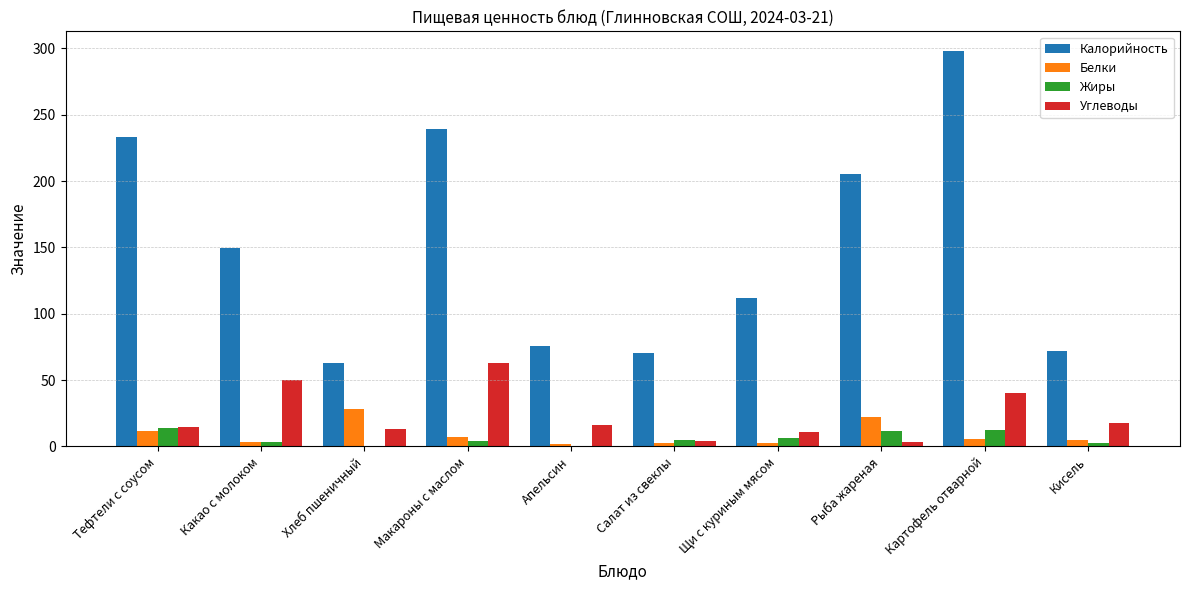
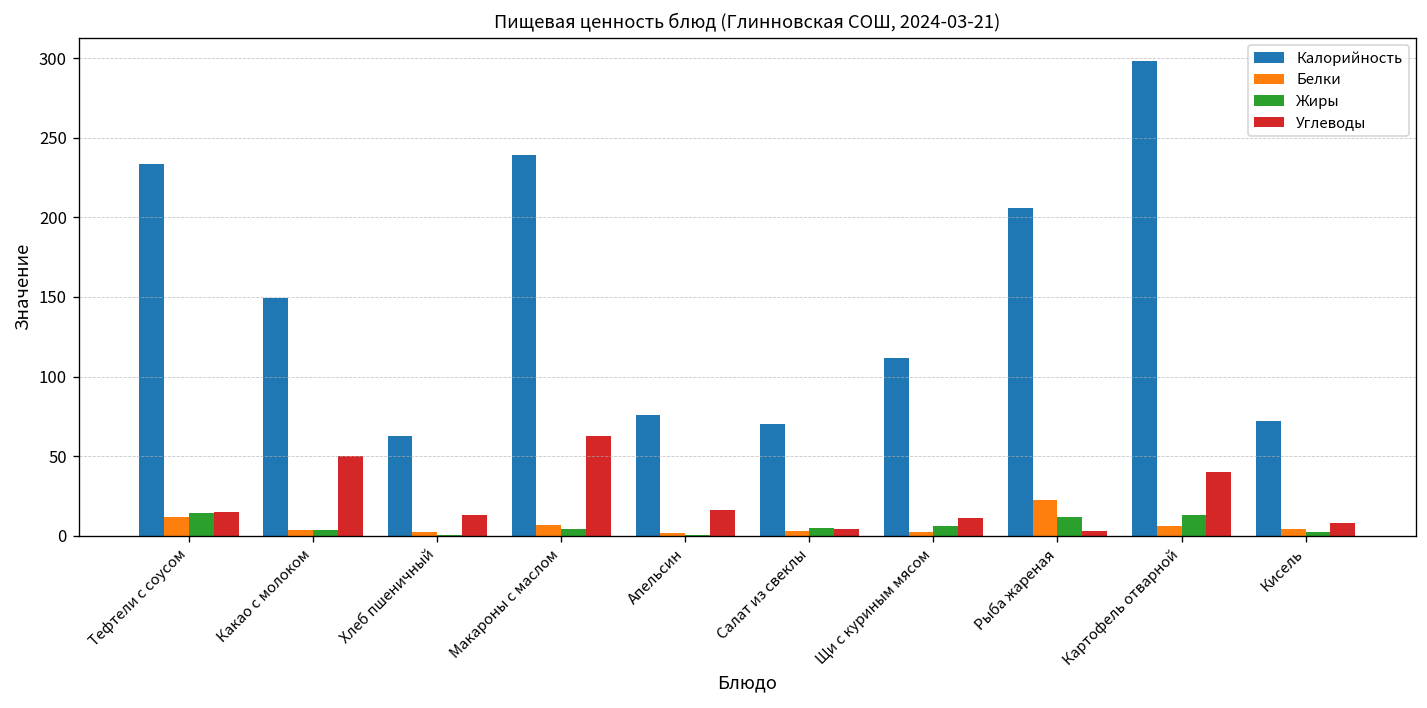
Белки, Хлеб пшеничный: 28 -> 2
Углеводы, Кисель: 18 -> 8
